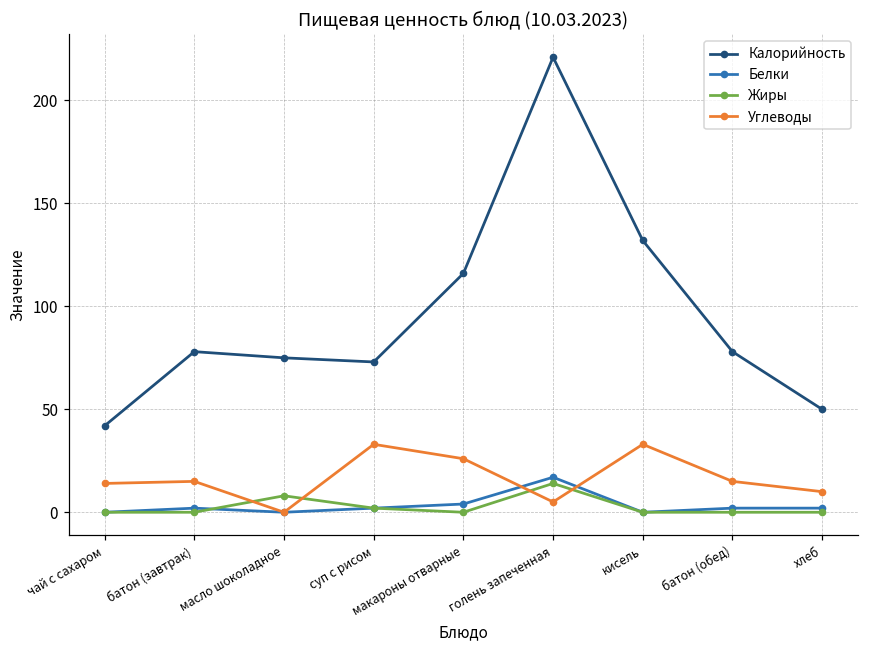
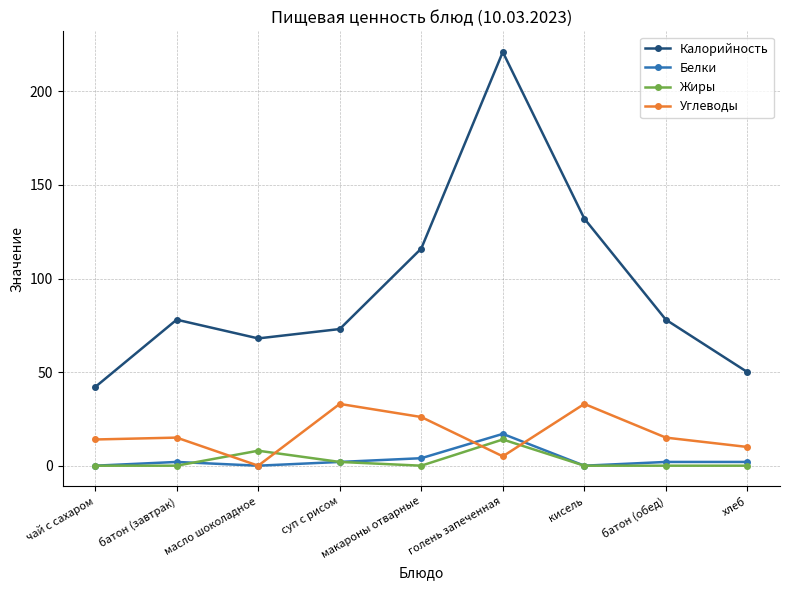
Калорийность, масло шоколадное: 75 -> 68
